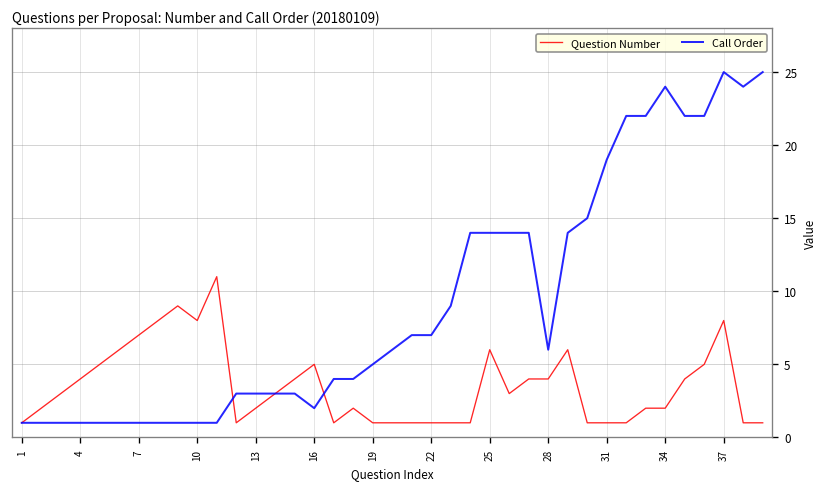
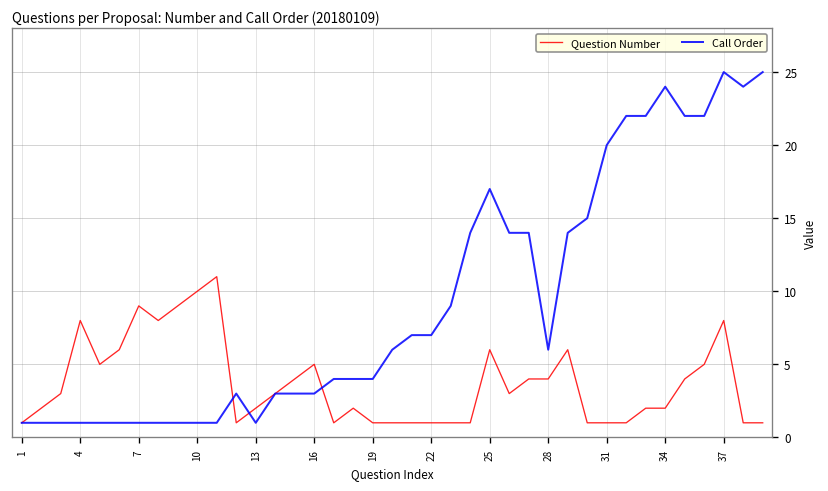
Question Number, 4: 4 -> 8
Question Number, 7: 7 -> 9
Question Number, 10: 8 -> 10
Call Order, 13: 3 -> 1
Call Order, 16: 2 -> 3
Call Order, 19: 5 -> 4
Call Order, 25: 14 -> 17
Call Order, 31: 19 -> 20
